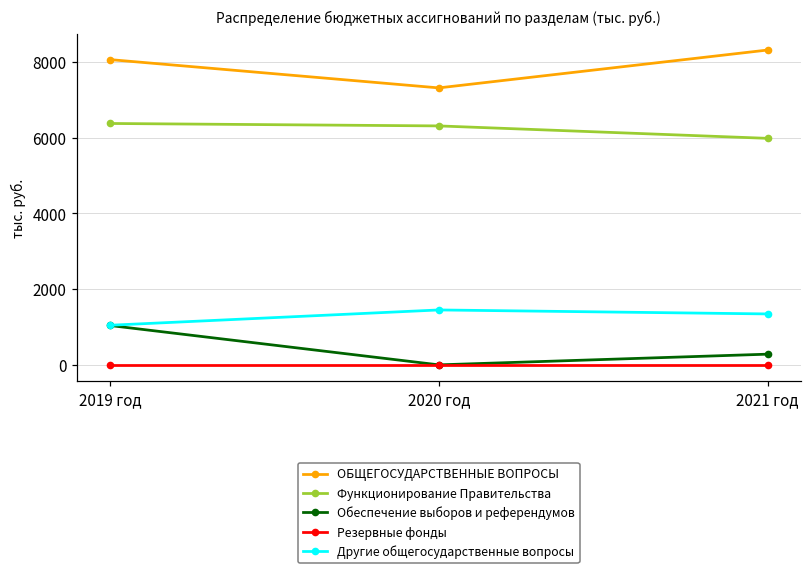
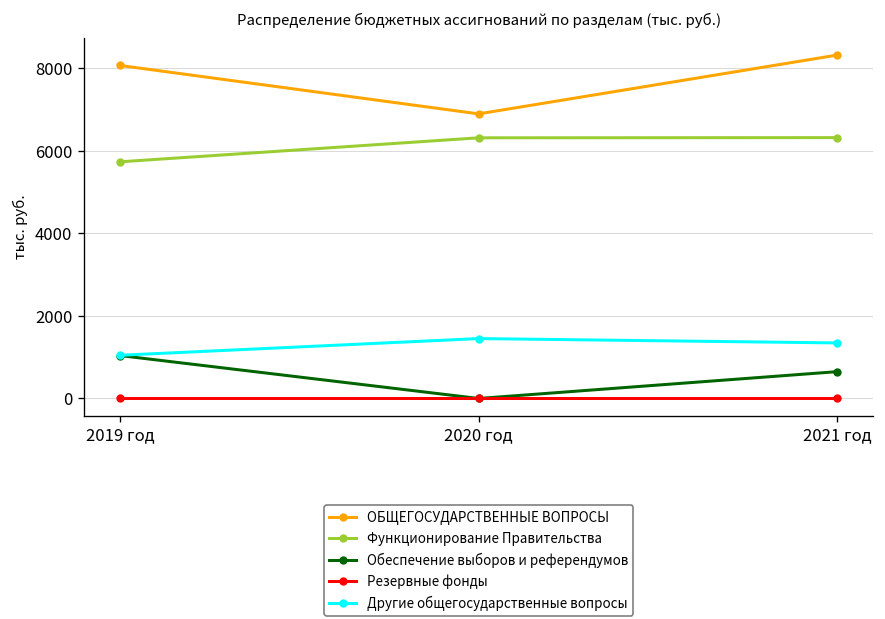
Функционирование Правительства, 2019 год: 6400 -> 5700
ОБЩЕГОСУДАРСТВЕННЫЕ ВОПРОСЫ, 2020 год: 7300 -> 6900
Функционирование Правительства, 2021 год: 6000 -> 6300
Обеспечение выборов и референдумов, 2021 год: 300 -> 700
